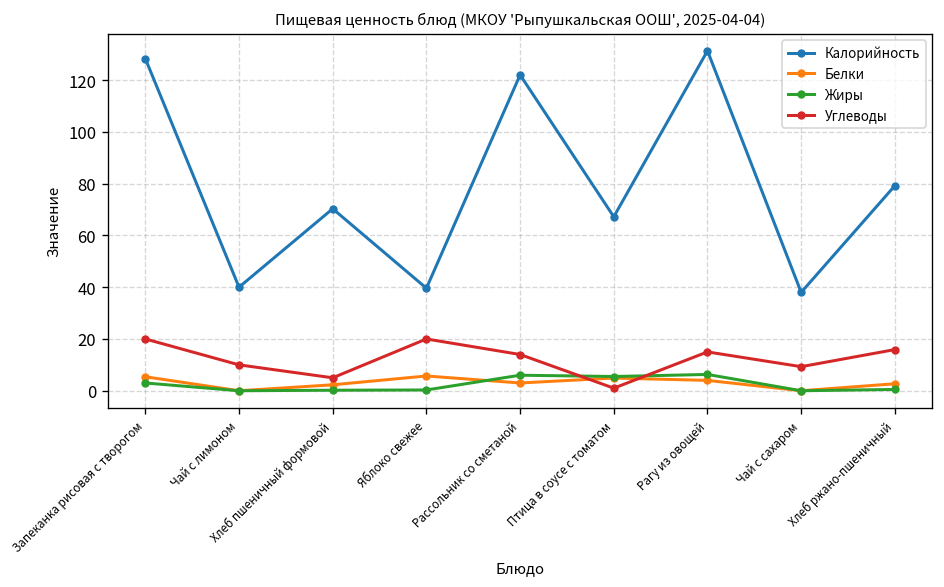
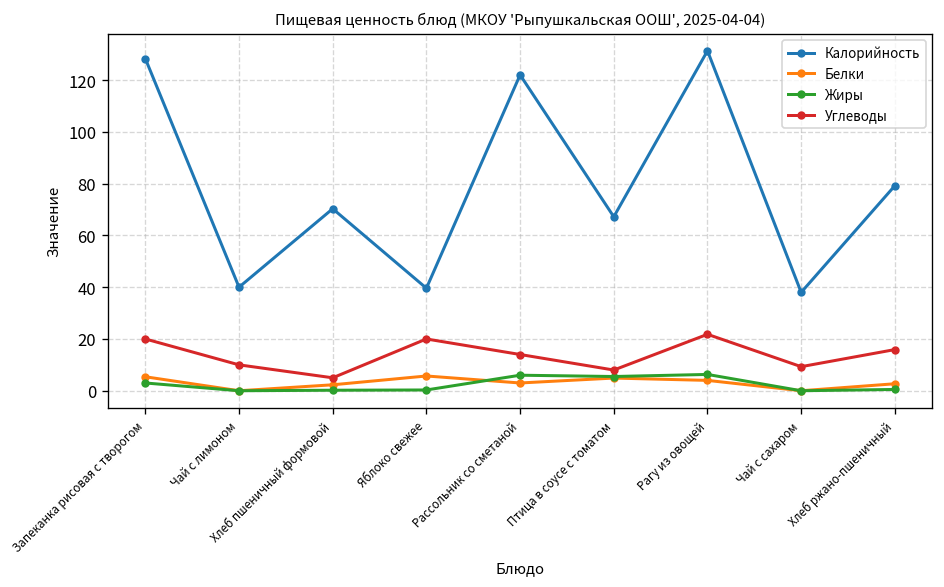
Углеводы, Птица в соусе с томатом: 1 -> 8
Углеводы, Рагу из овощей: 15 -> 22
